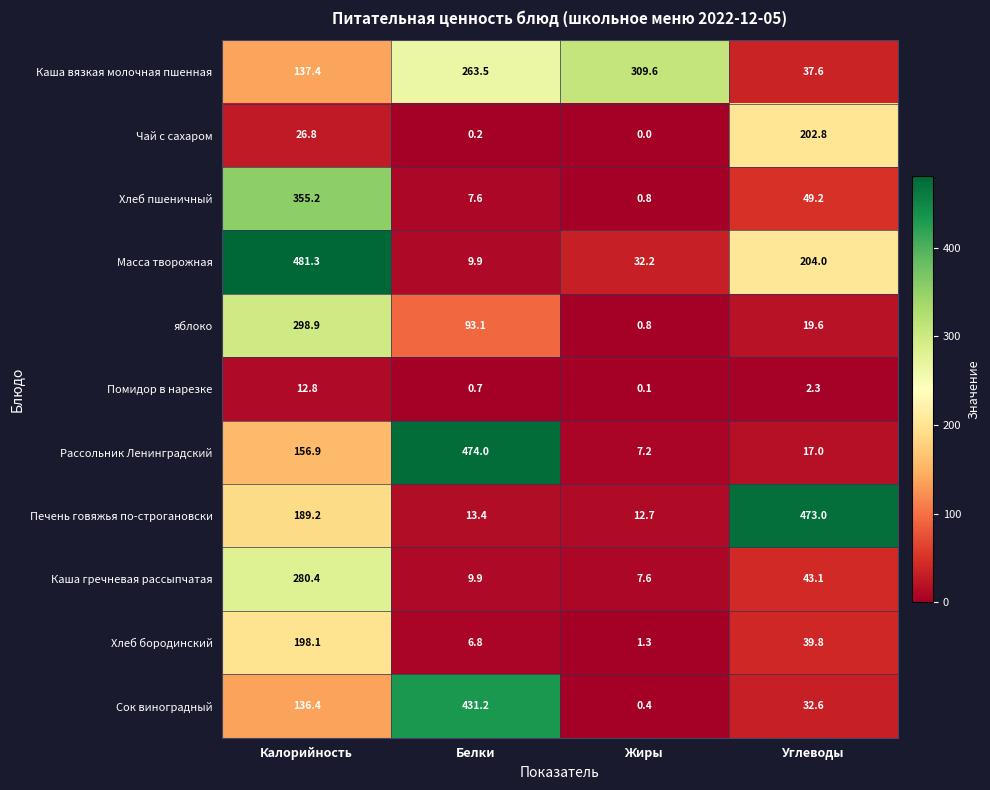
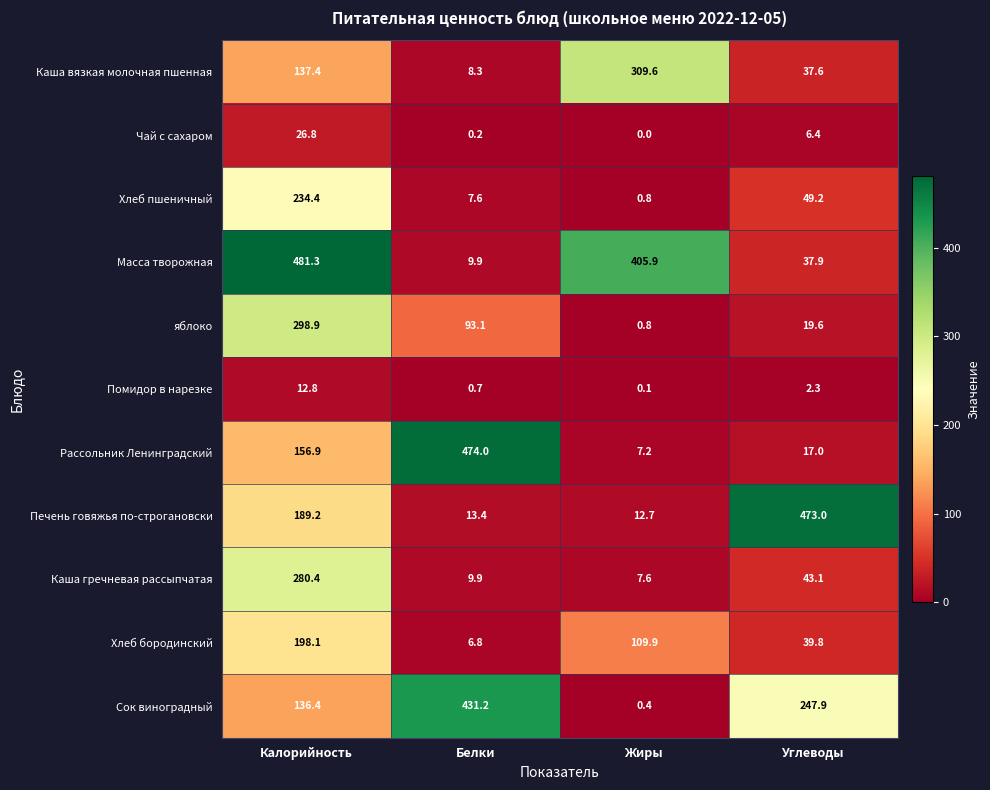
Каша вязкая молочная пшенная, Белки: 263.5 -> 8.3
Чай с сахаром, Углеводы: 202.8 -> 6.4
Хлеб пшеничный, Калорийность: 355.2 -> 234.4
Масса творожная, Жиры: 32.2 -> 405.9
Масса творожная, Углеводы: 204.0 -> 37.9
Хлеб бородинский, Жиры: 1.3 -> 109.9
Сок виноградный, Углеводы: 32.6 -> 247.9
